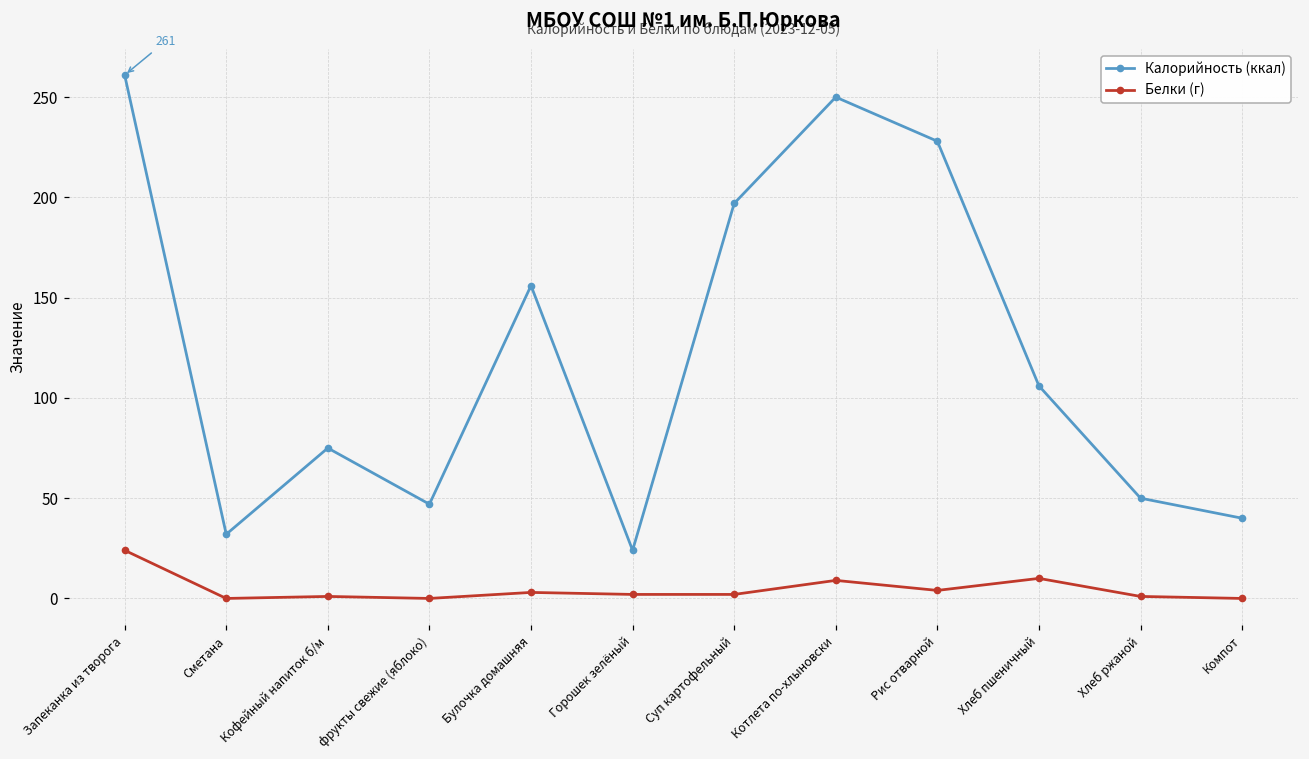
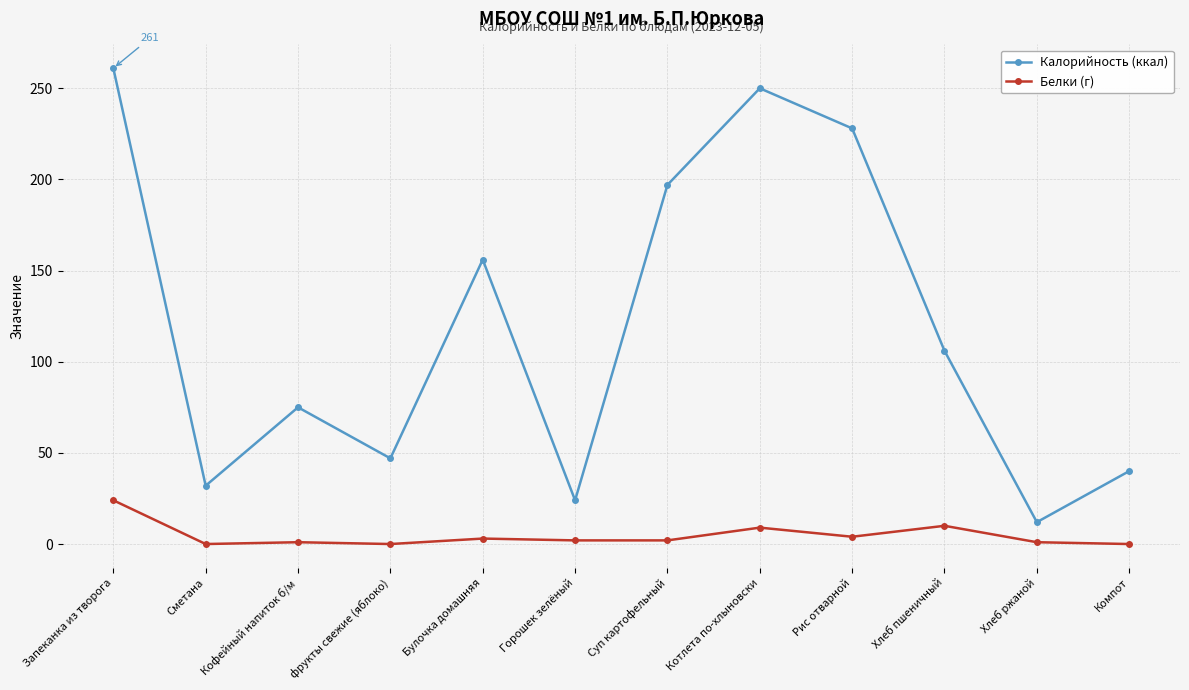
Калорийность (ккал), Хлеб ржаной: 50 -> 12
